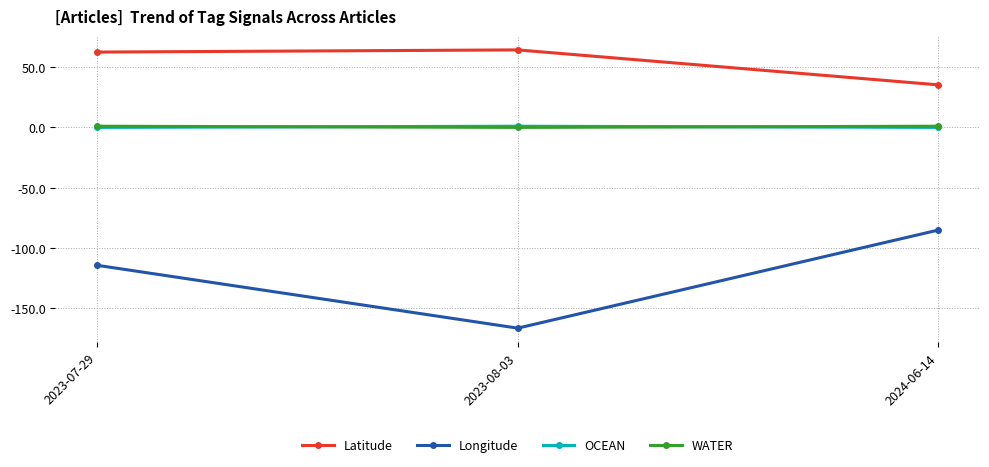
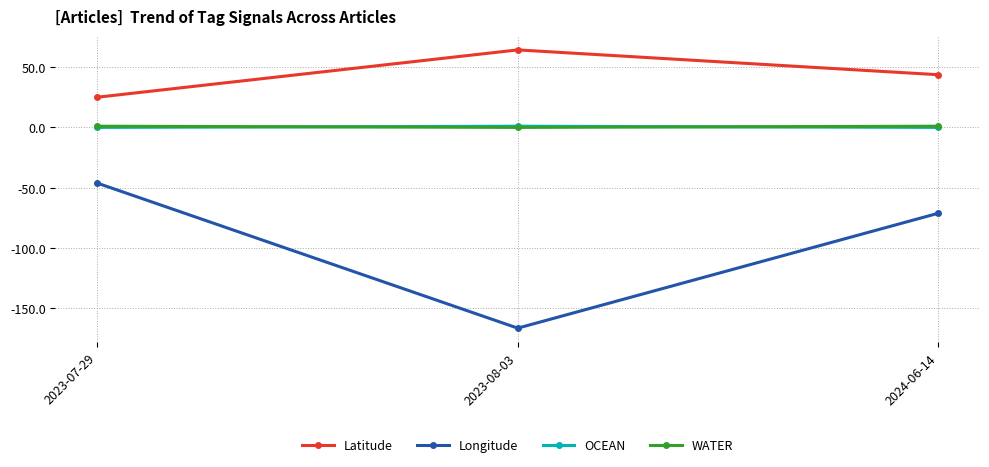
Latitude, 2023-07-29: 62 -> 25
Longitude, 2023-07-29: -114 -> -46
Latitude, 2024-06-14: 35 -> 44
Longitude, 2024-06-14: -85 -> -71
